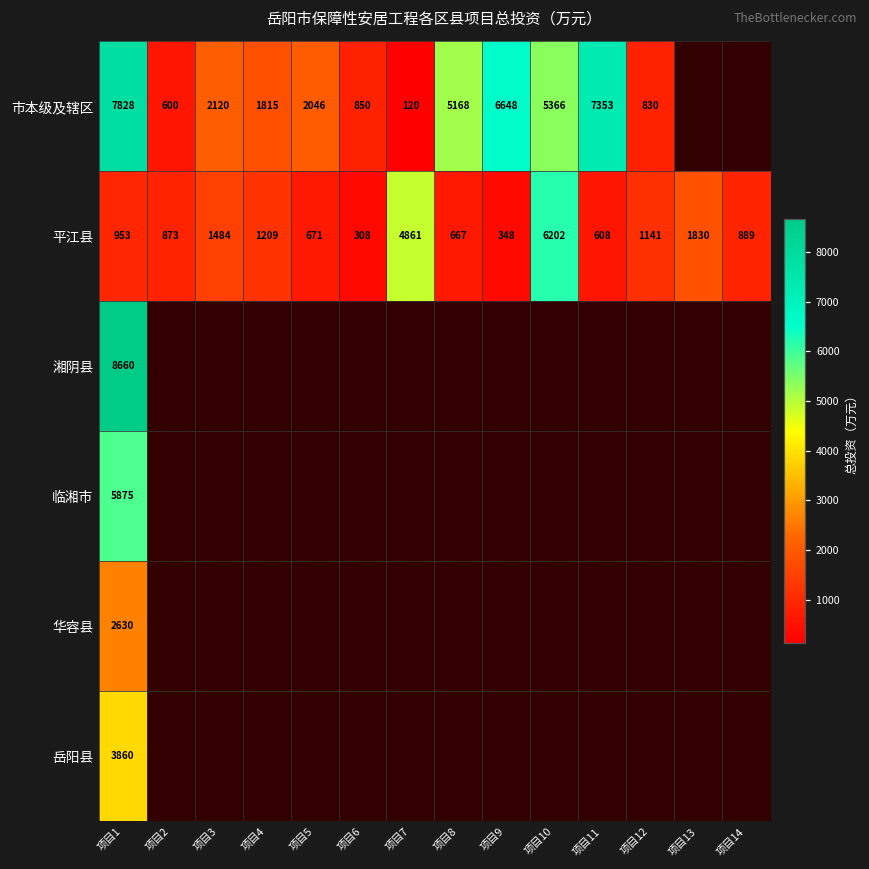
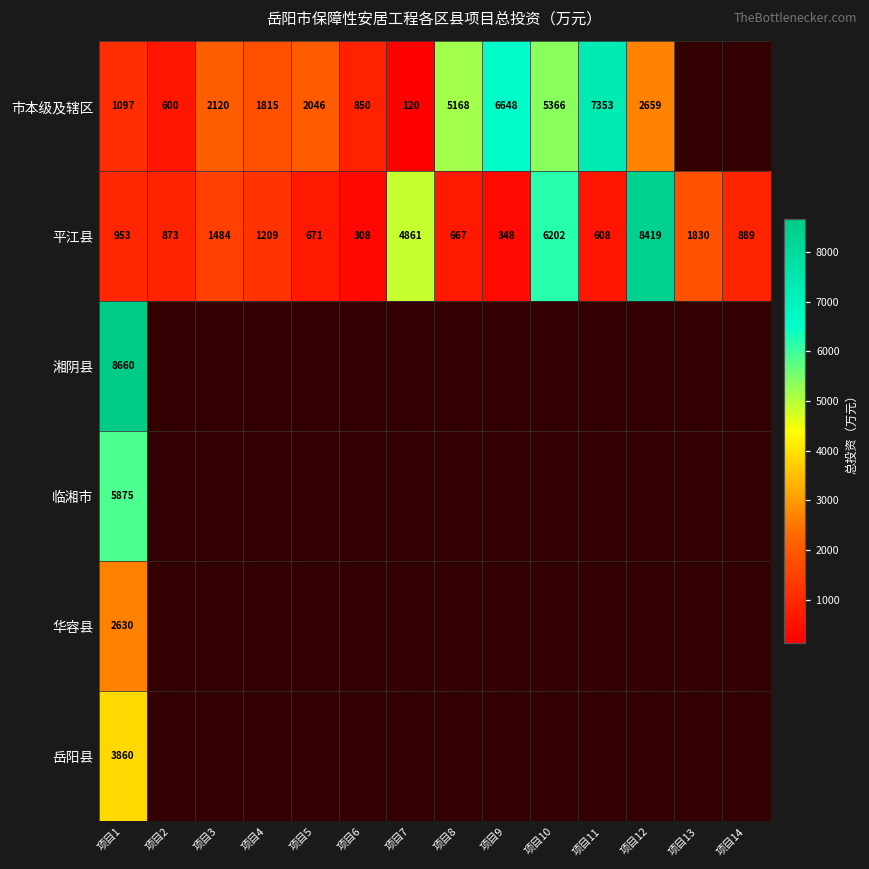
市本级及辖区, 项目1: 7828 -> 1097
市本级及辖区, 项目12: 830 -> 2659
平江县, 项目12: 1141 -> 8419
